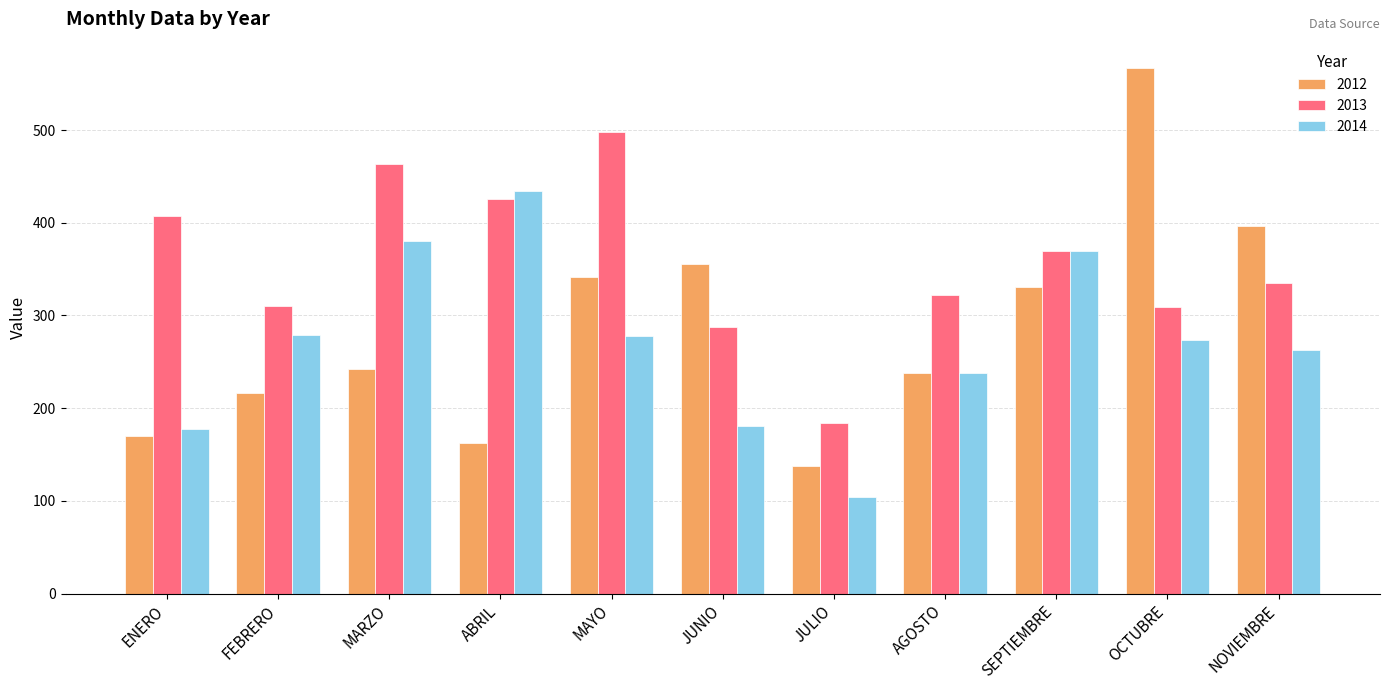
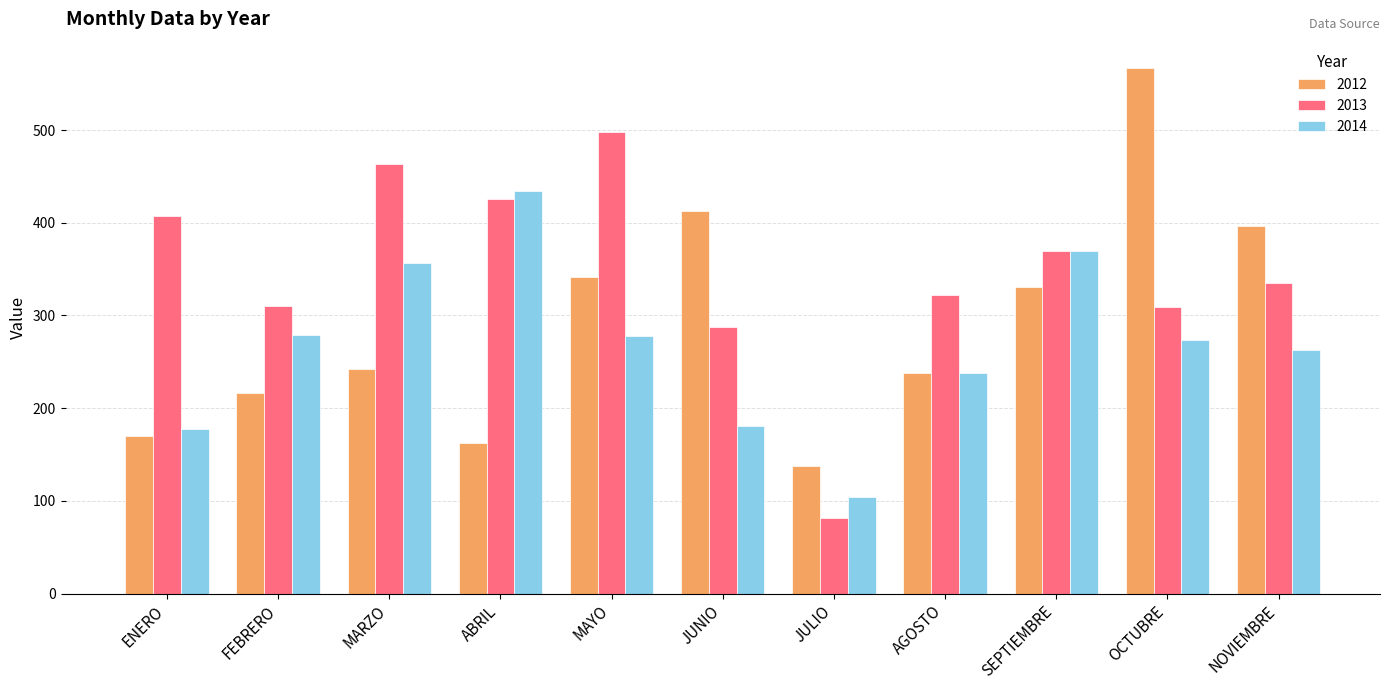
2014, MARZO: 380 -> 360
2012, JUNIO: 360 -> 410
2013, JULIO: 180 -> 80
